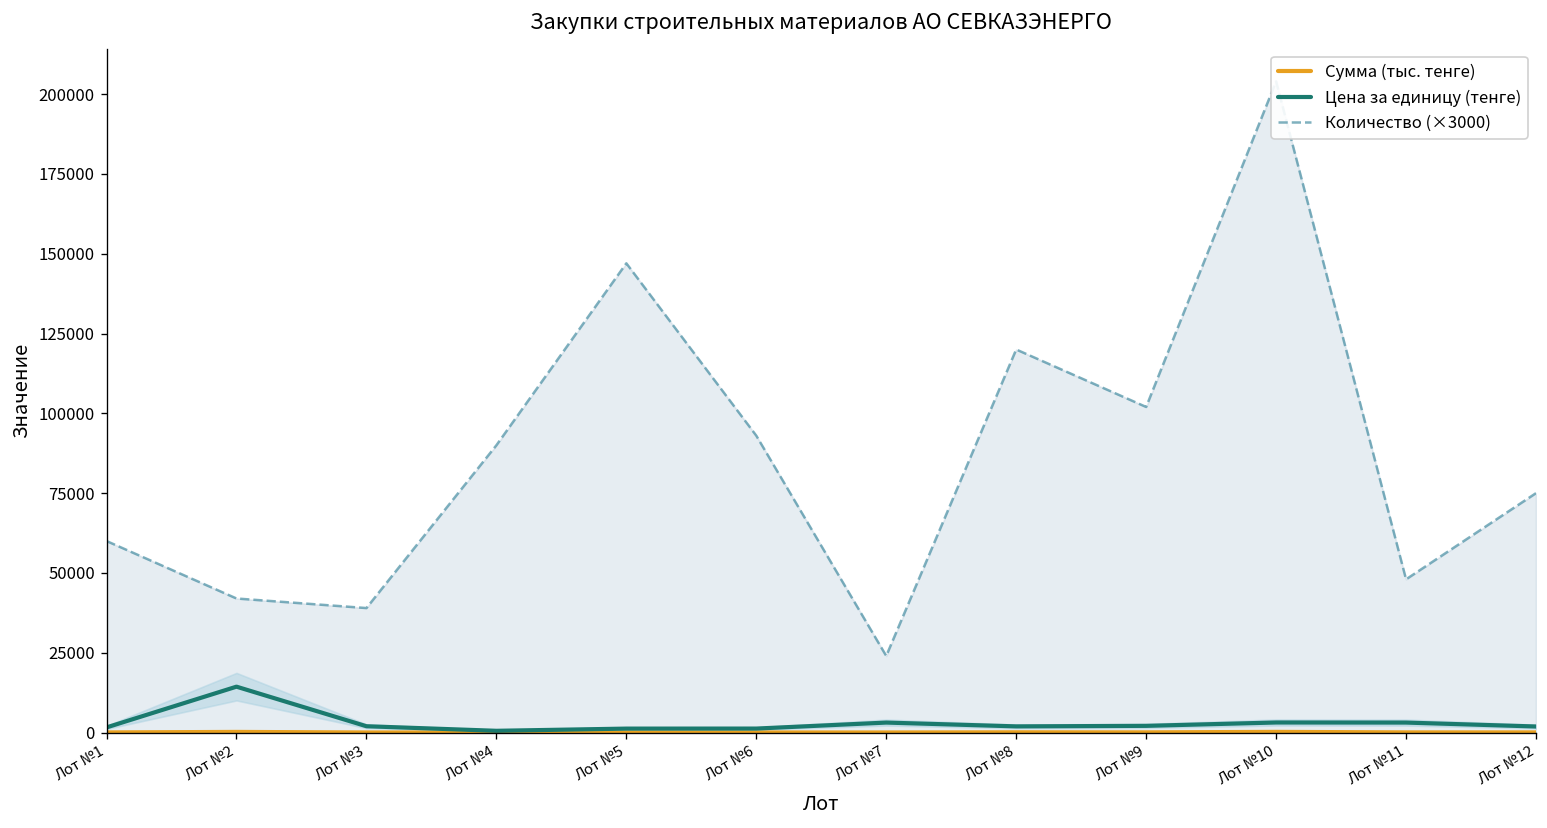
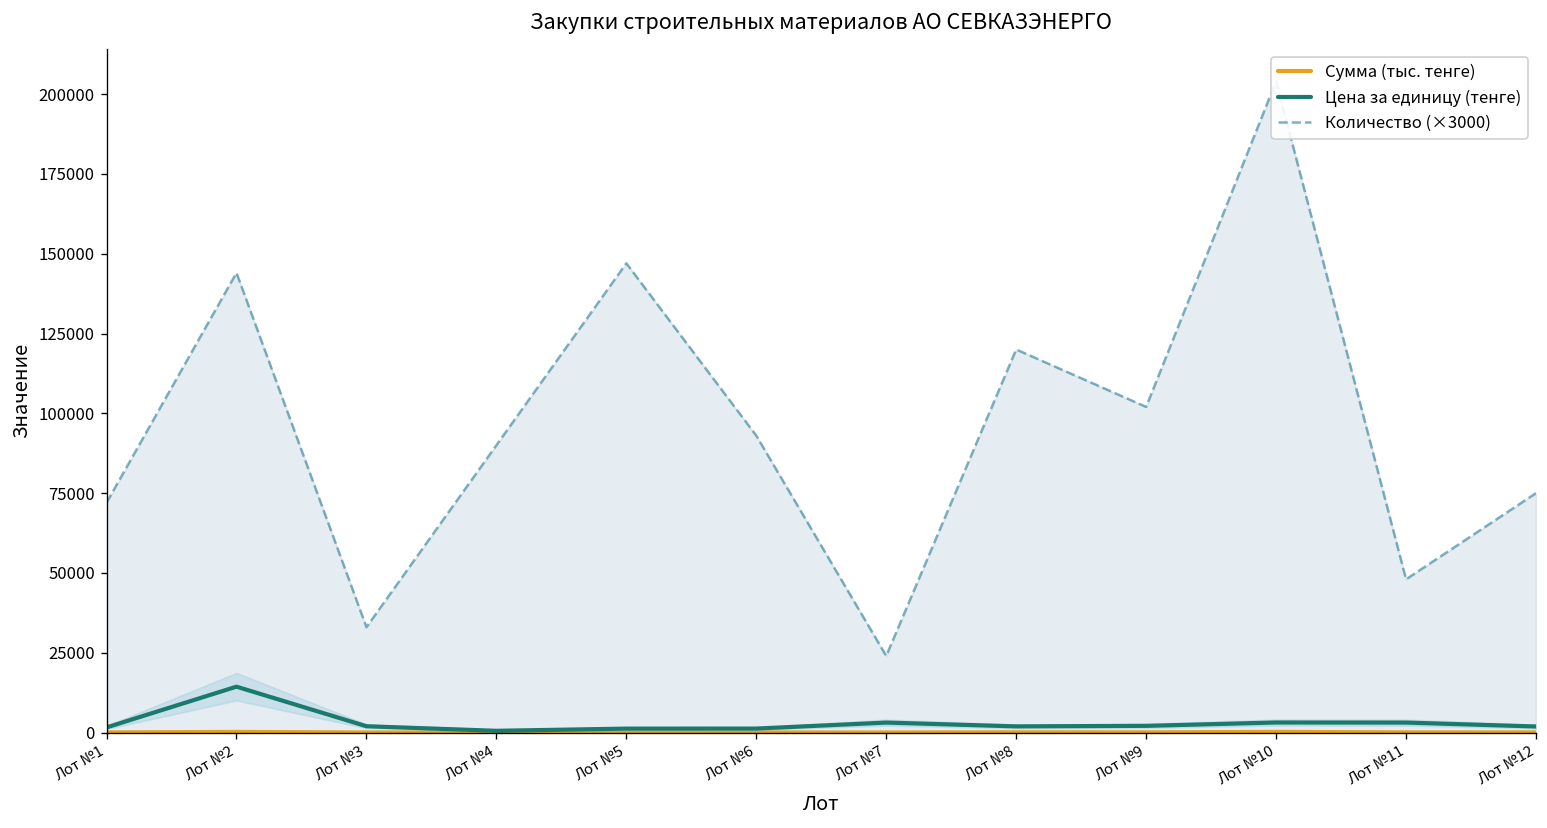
Количество (×3000), Лот №1: 60000 -> 72000
Количество (×3000), Лот №2: 42000 -> 144000
Количество (×3000), Лот №3: 39000 -> 33000
